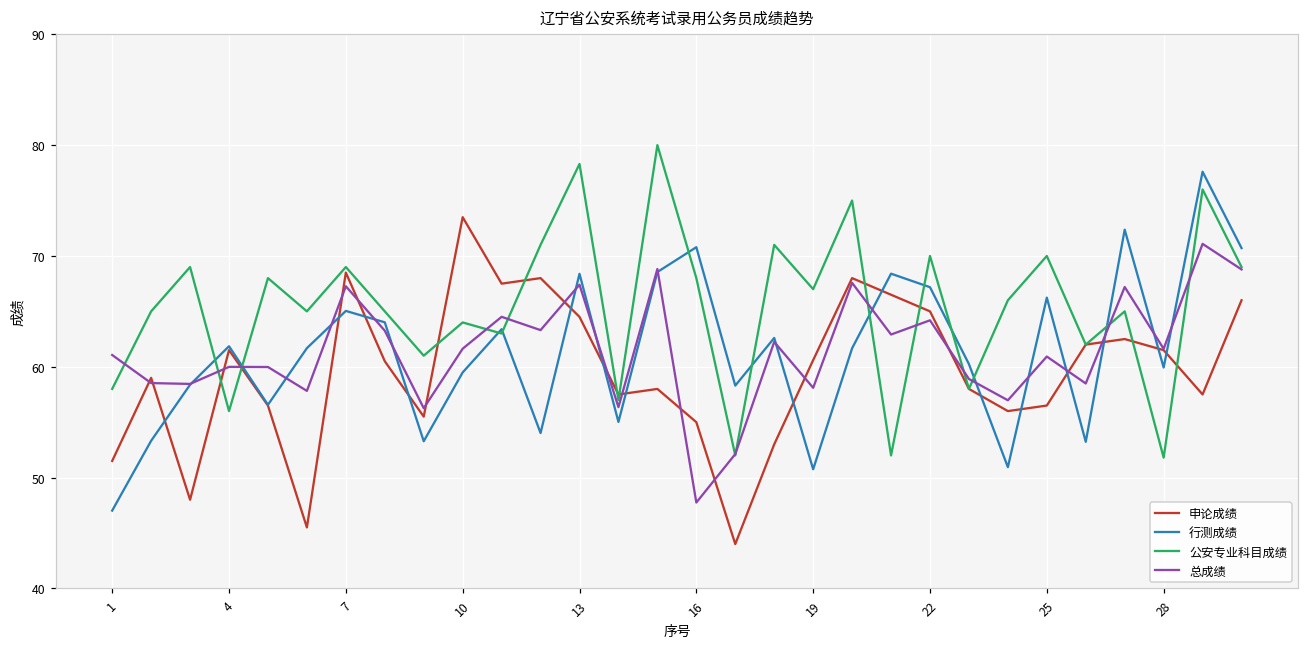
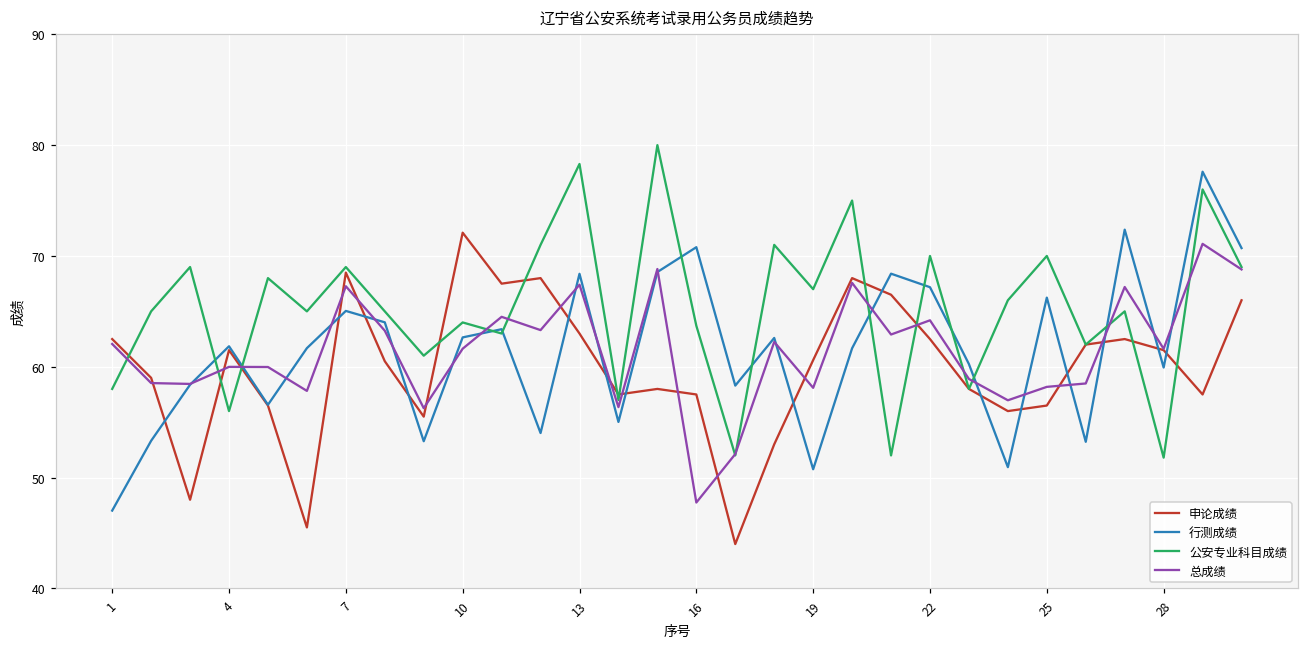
申论成绩, 1: 51.5 -> 62.5
总成绩, 1: 61.1 -> 62.1
申论成绩, 10: 73.5 -> 72.1
行测成绩, 10: 59.5 -> 62.7
申论成绩, 13: 64.5 -> 63.0
申论成绩, 16: 55.0 -> 57.5
公安专业科目成绩, 16: 68.0 -> 63.7
申论成绩, 22: 65.0 -> 62.5
总成绩, 25: 60.9 -> 58.2
